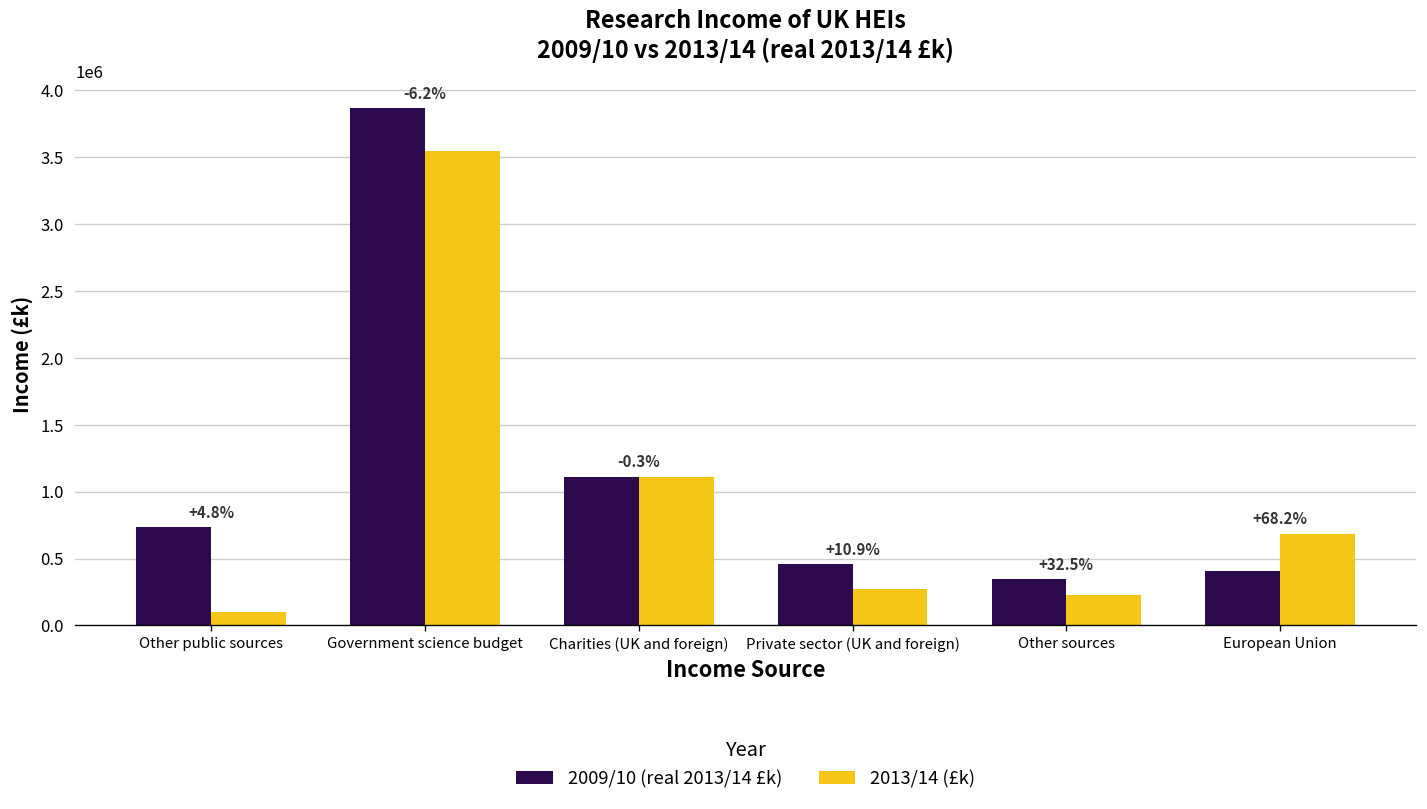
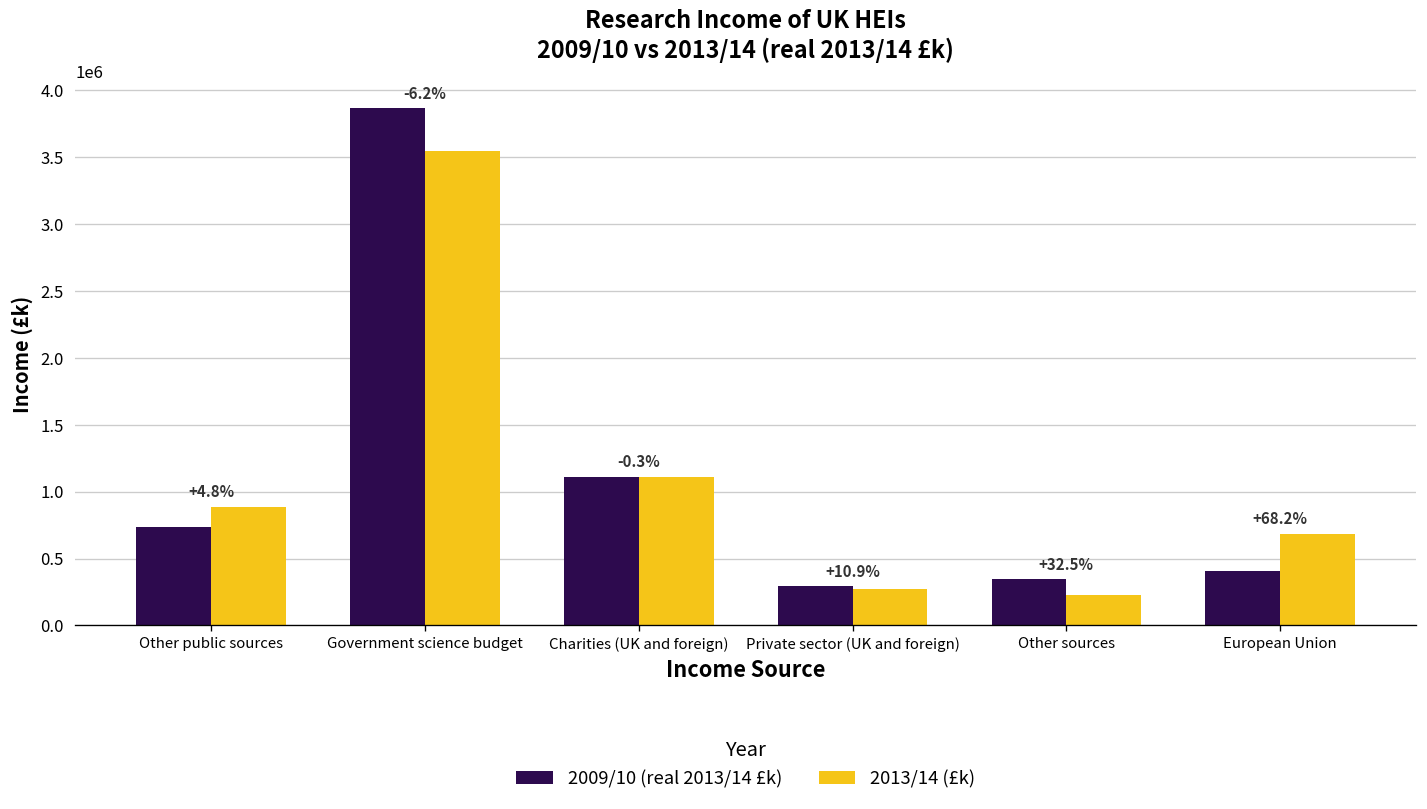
2013/14 (£k), Other public sources: 100000 -> 890000
2009/10 (real 2013/14 £k), Private sector (UK and foreign): 460000 -> 290000
